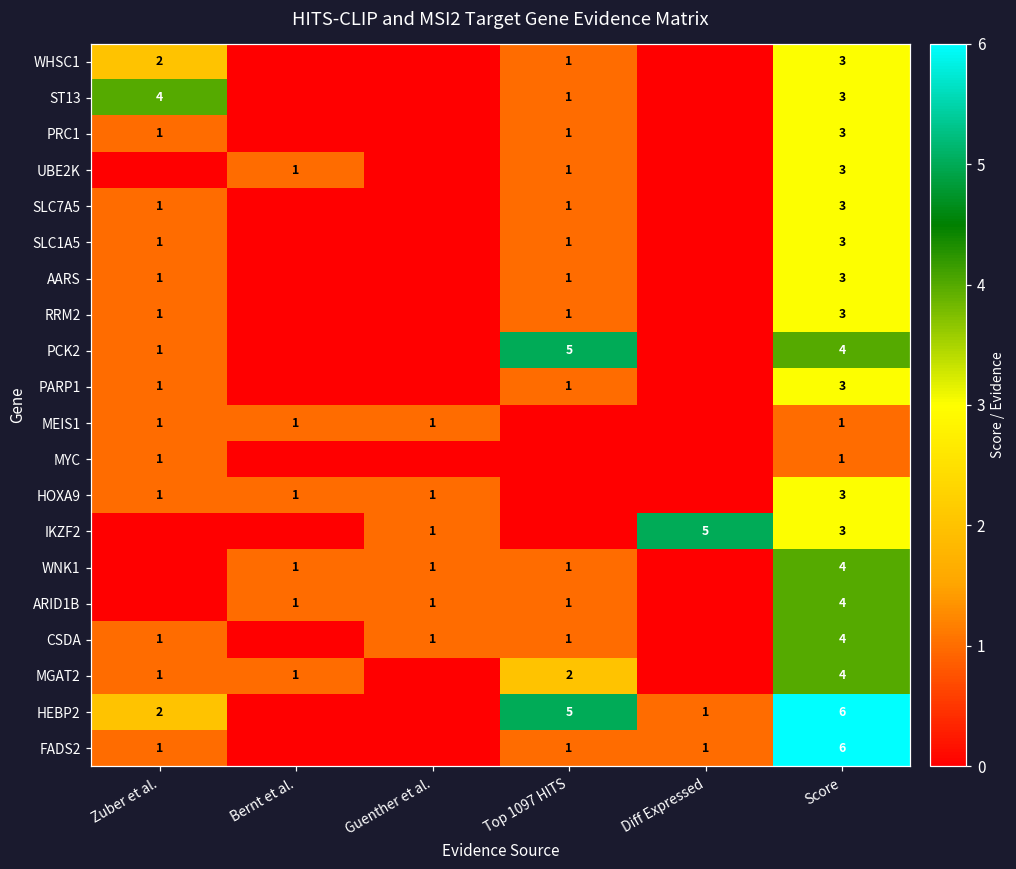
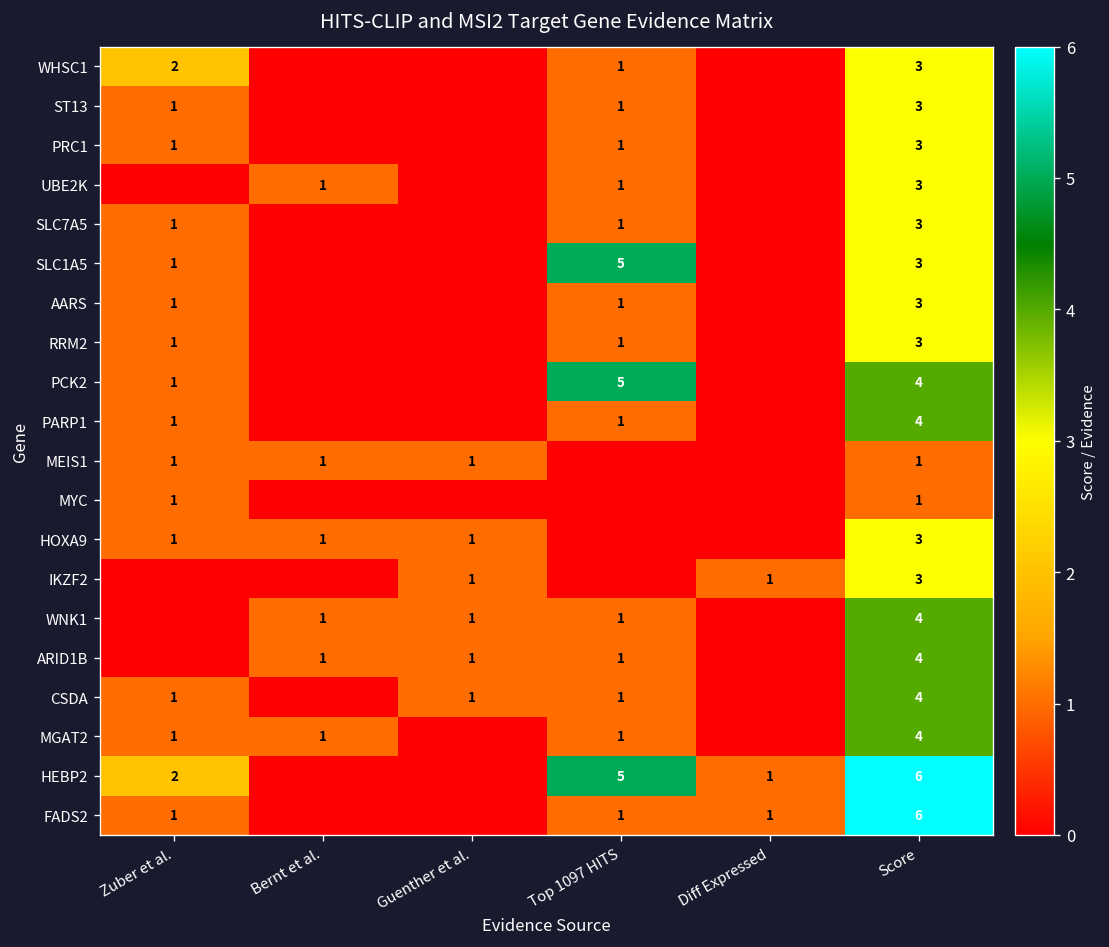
ST13, Zuber et al.: 4 -> 1
SLC1A5, Top 1097 HITS: 1 -> 5
PARP1, Score: 3 -> 4
IKZF2, Diff Expressed: 5 -> 1
MGAT2, Top 1097 HITS: 2 -> 1
